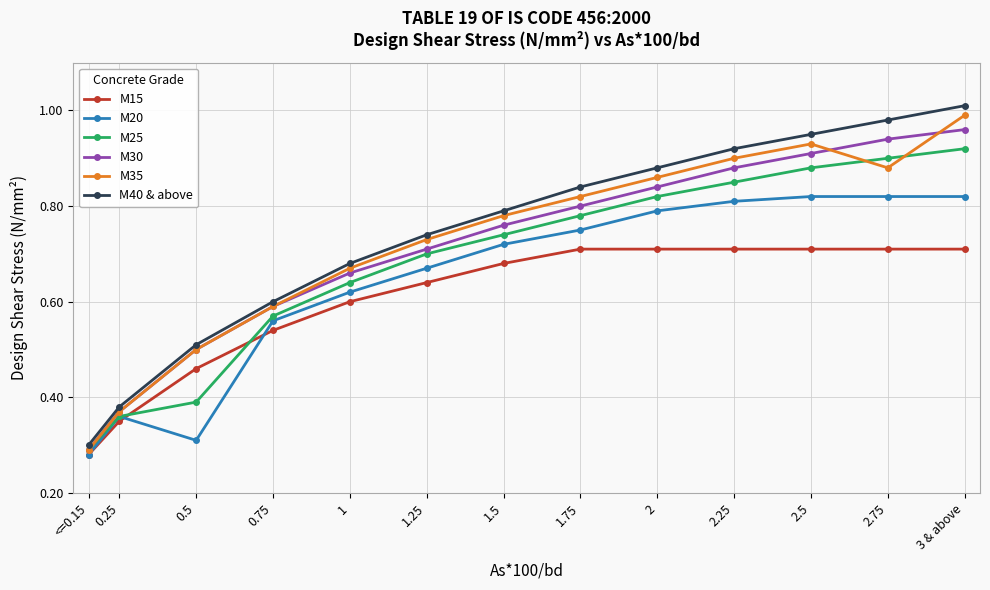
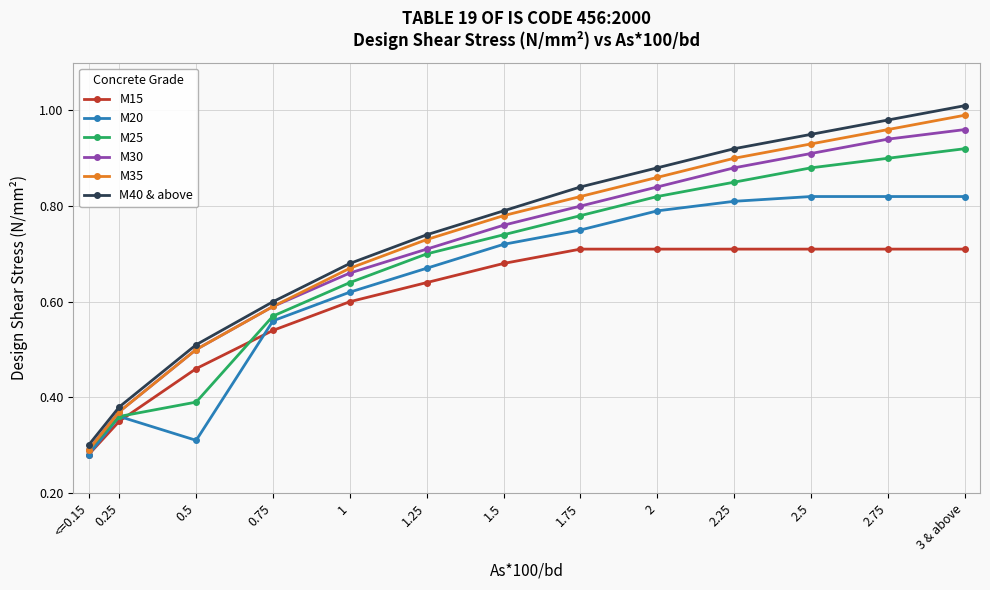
M35, 2.75: 0.88 -> 0.96
